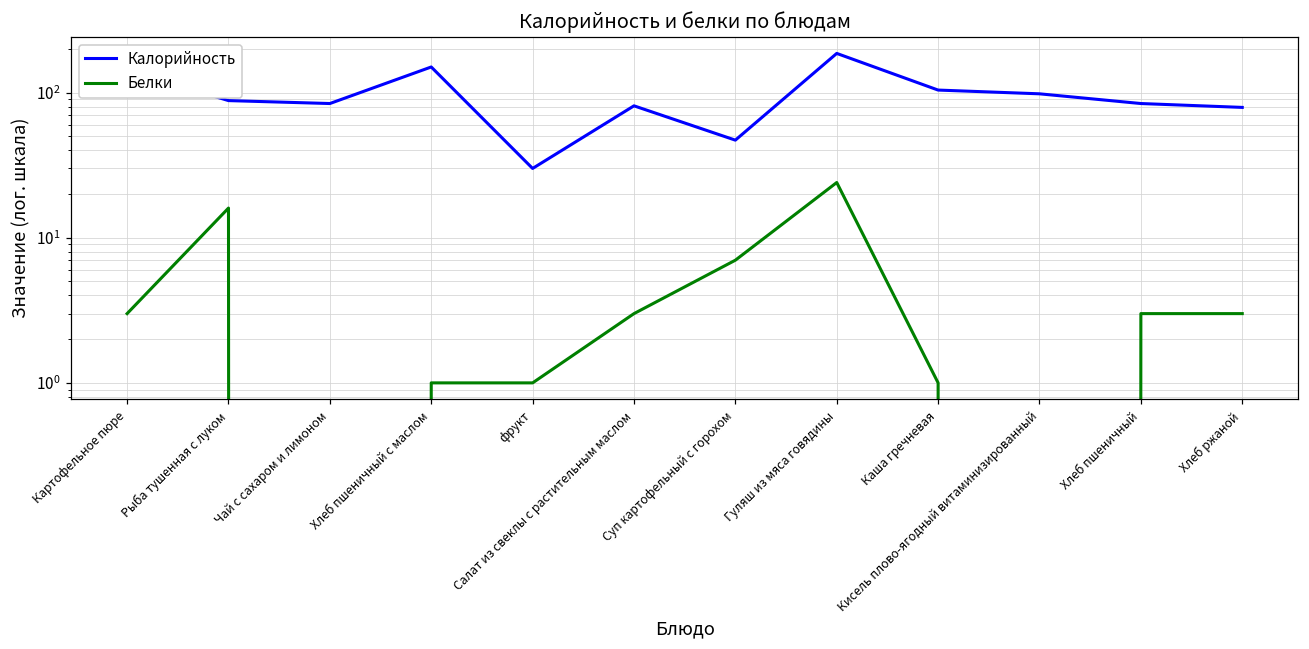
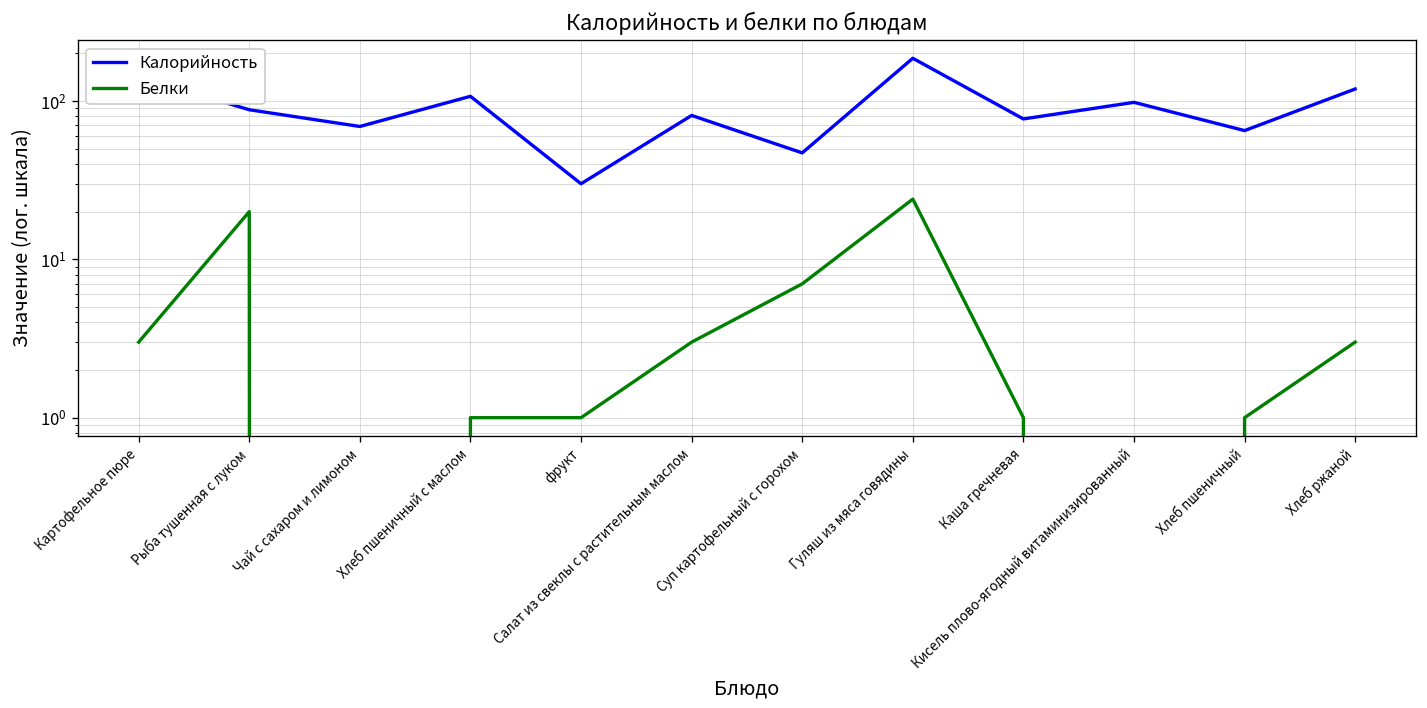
Белки, Рыба тушенная с луком: 16 -> 20
Калорийность, Чай с сахаром и лимоном: 80 -> 70
Калорийность, Хлеб пшеничный с маслом: 150 -> 110
Калорийность, Каша гречневая: 100 -> 80
Калорийность, Хлеб пшеничный: 80 -> 70
Белки, Хлеб пшеничный: 3 -> 1
Калорийность, Хлеб ржаной: 80 -> 120
